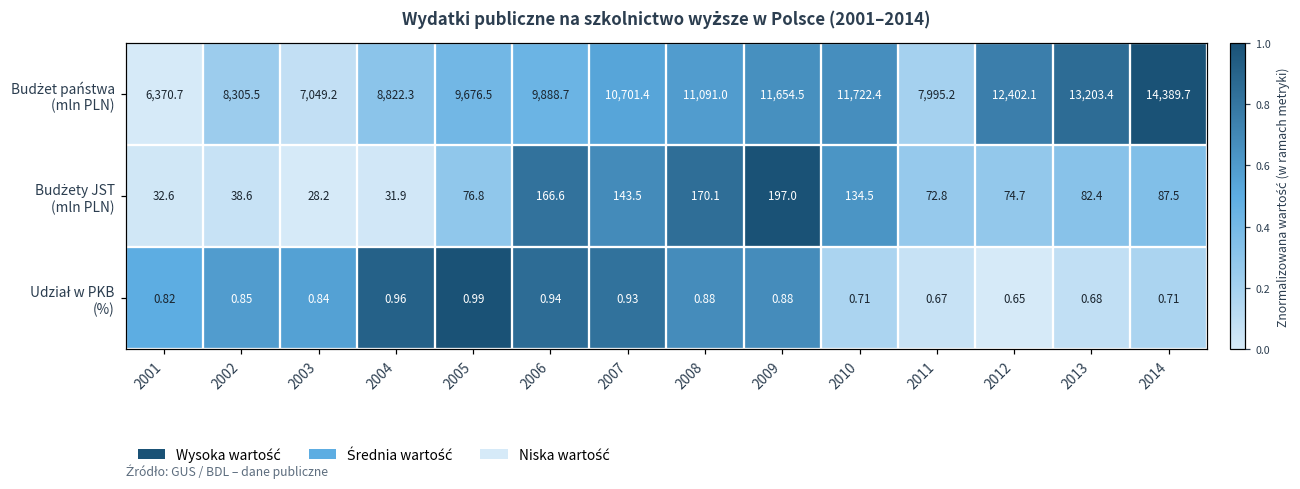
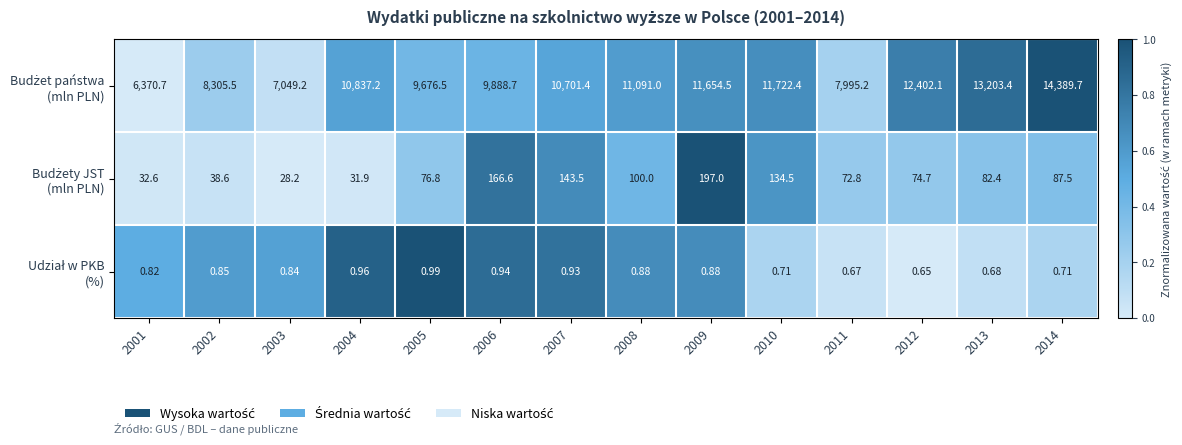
Budżet państwa (mln PLN), 2004: 8,822.3 -> 10,837.2
Budżety JST (mln PLN), 2008: 170.1 -> 100.0
